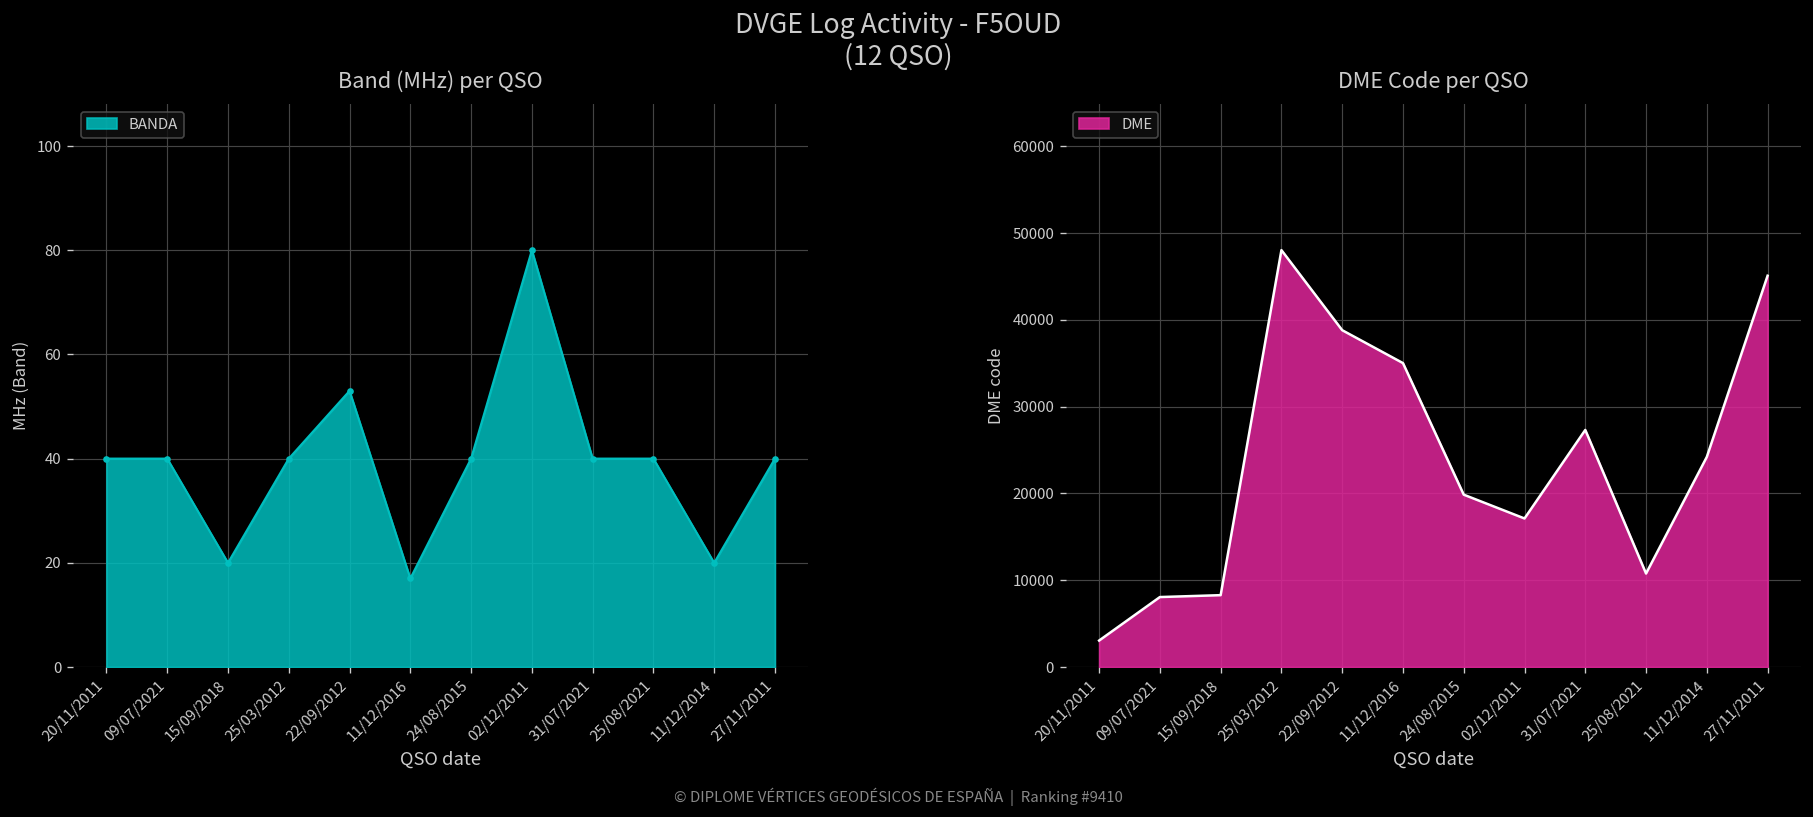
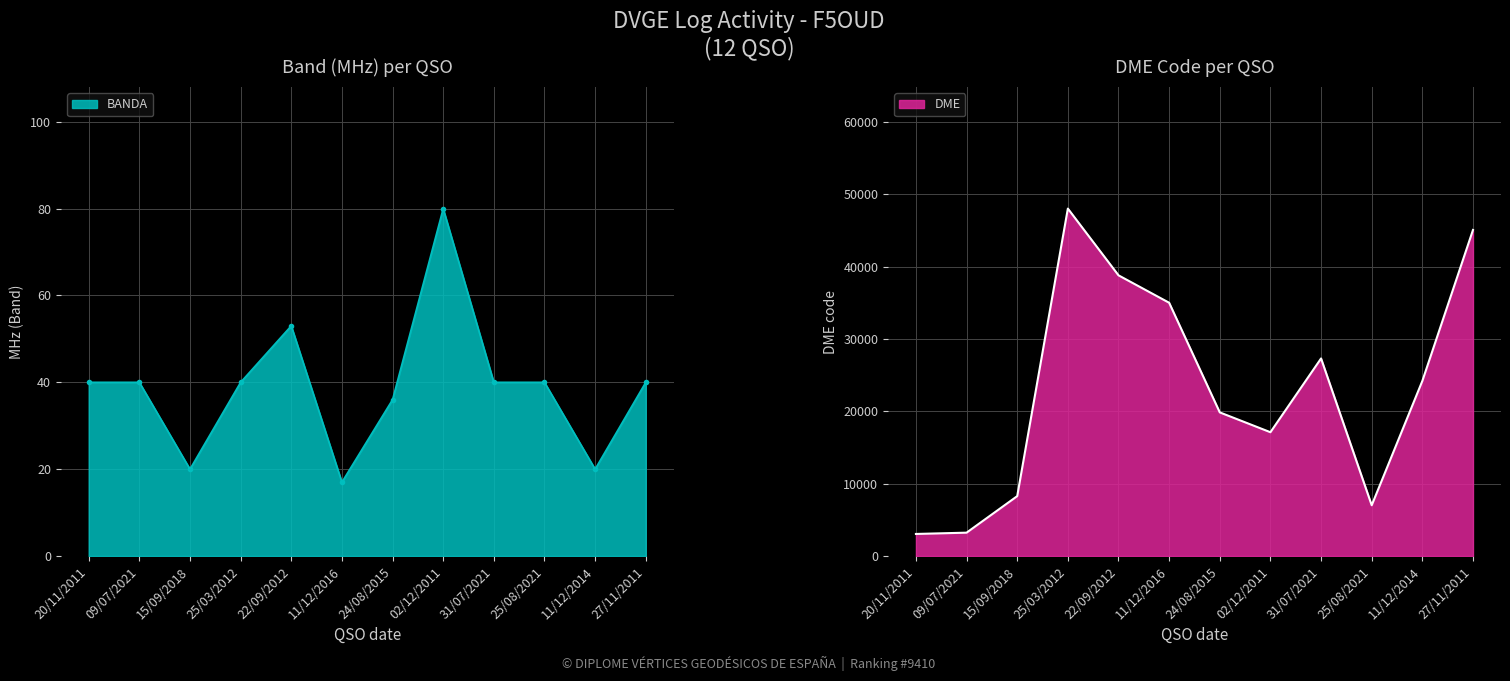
Band (MHz) per QSO, 24/08/2015: 40 -> 36
DME Code per QSO, 09/07/2021: 8000 -> 3000
DME Code per QSO, 25/08/2021: 11000 -> 7000
